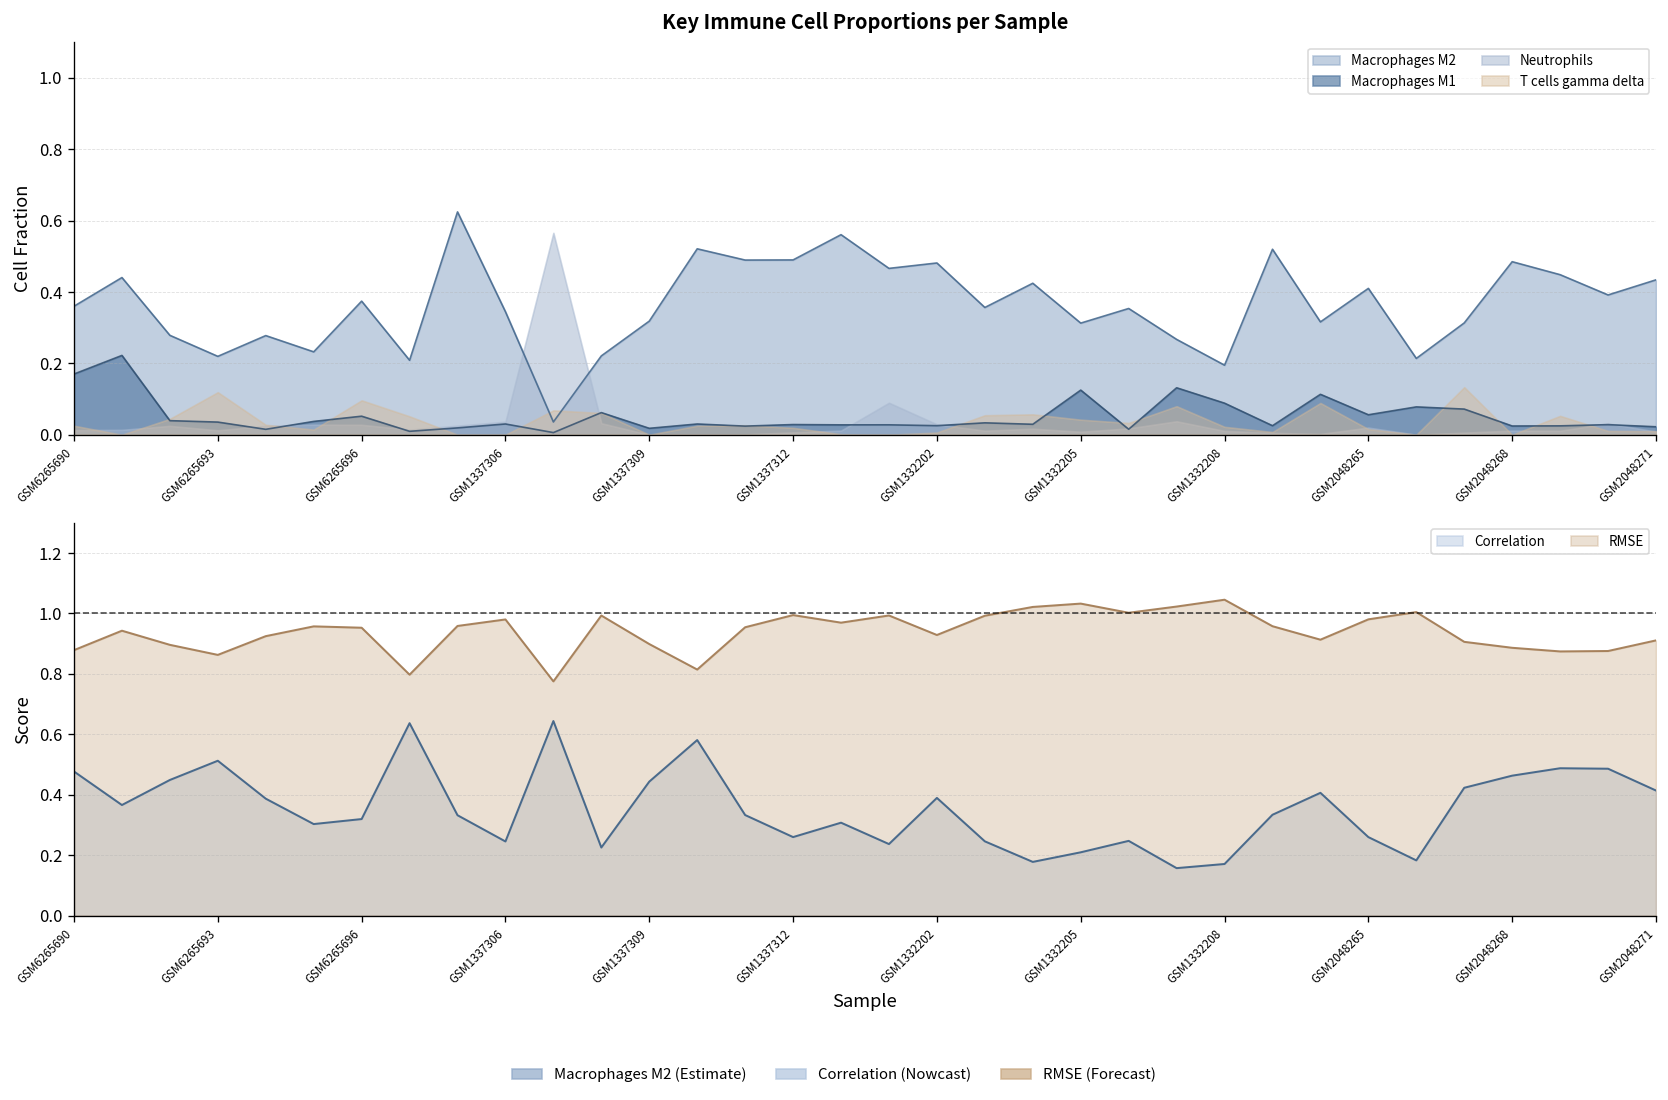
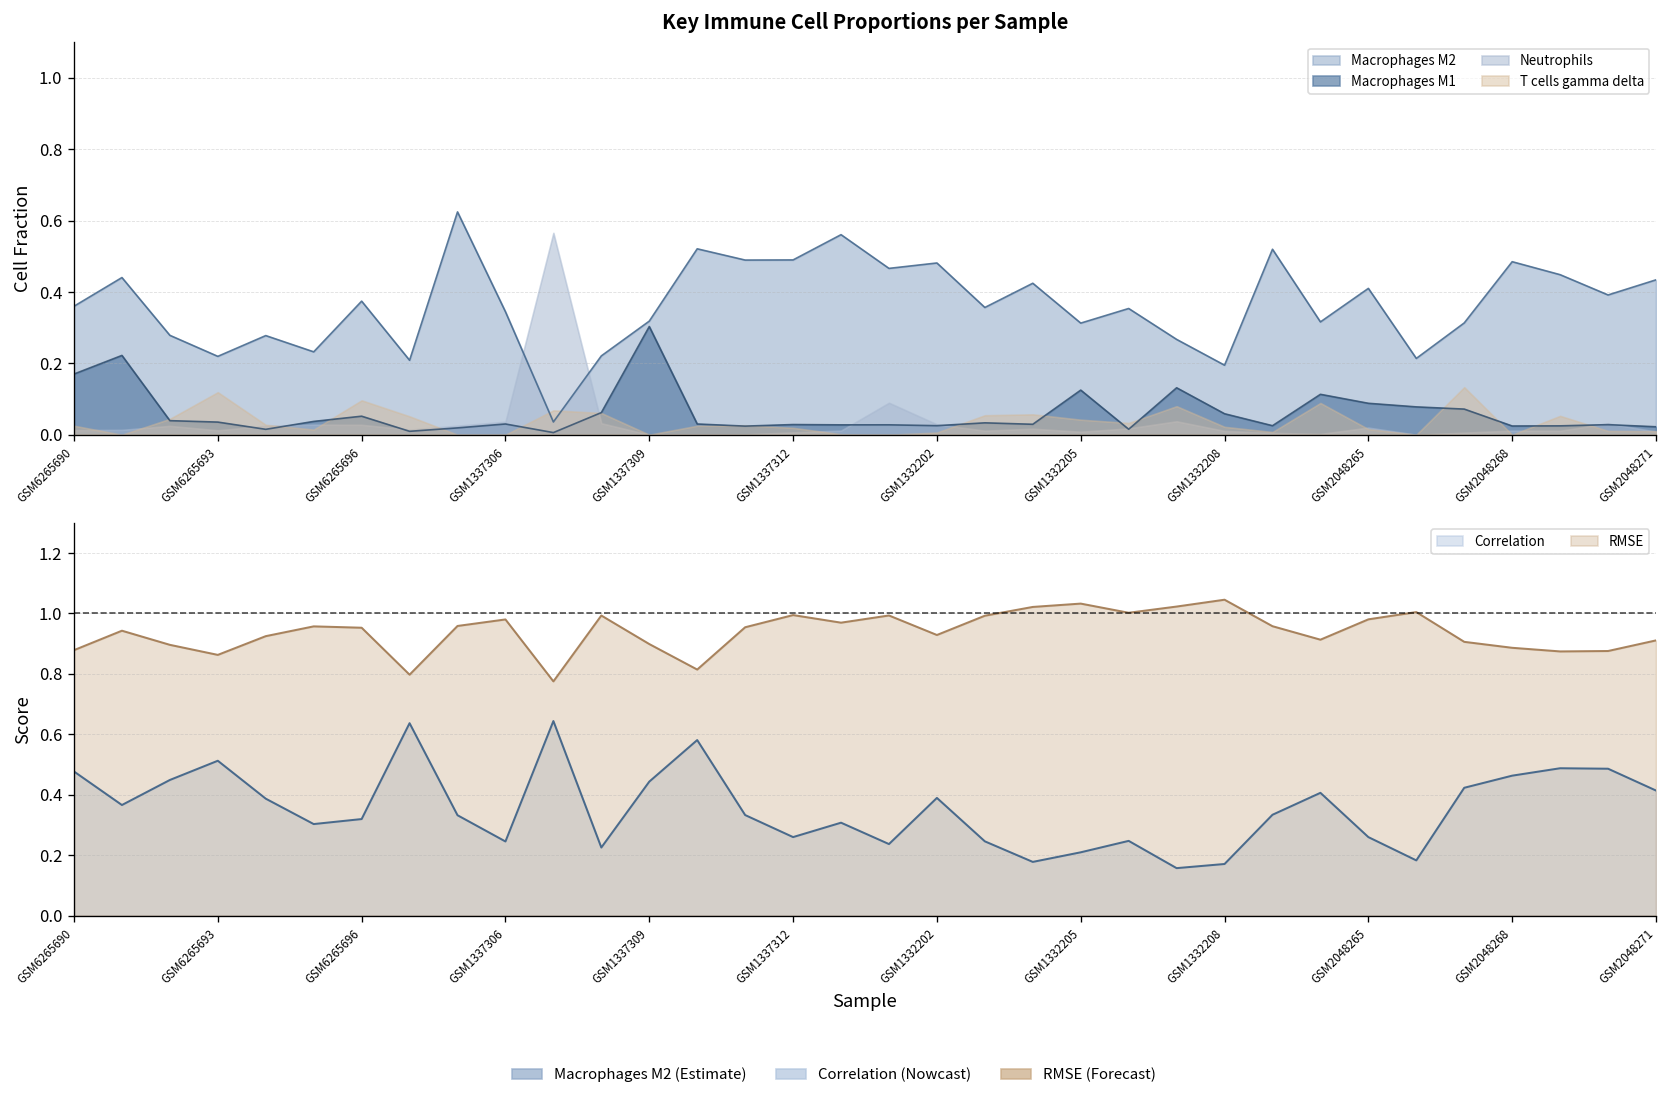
Key Immune Cell Proportions per Sample, Macrophages M1, GSM1337309: 0.02 -> 0.30
Key Immune Cell Proportions per Sample, Macrophages M1, GSM1332208: 0.09 -> 0.06
Key Immune Cell Proportions per Sample, Macrophages M1, GSM2048265: 0.06 -> 0.09
